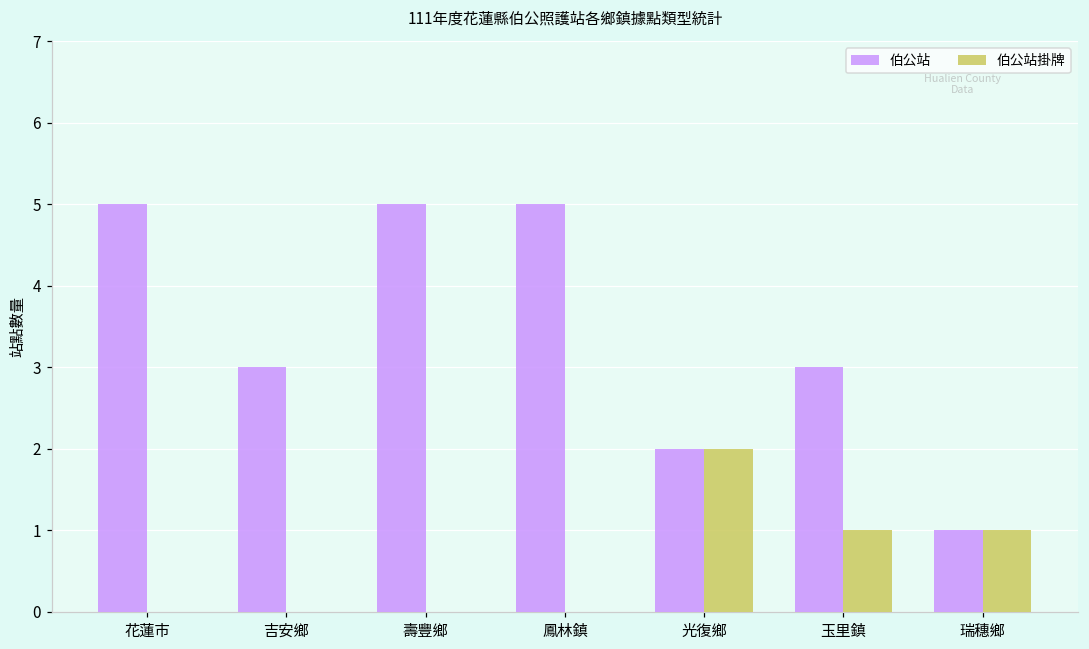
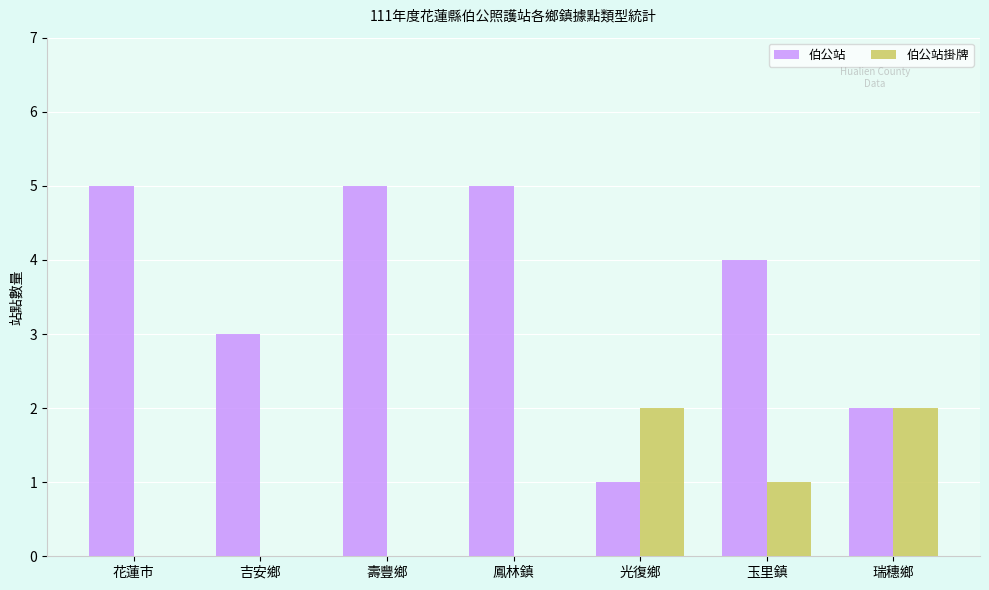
伯公站, 光復鄉: 2 -> 1
伯公站, 玉里鎮: 3 -> 4
伯公站, 瑞穗鄉: 1 -> 2
伯公站掛牌, 瑞穗鄉: 1 -> 2
